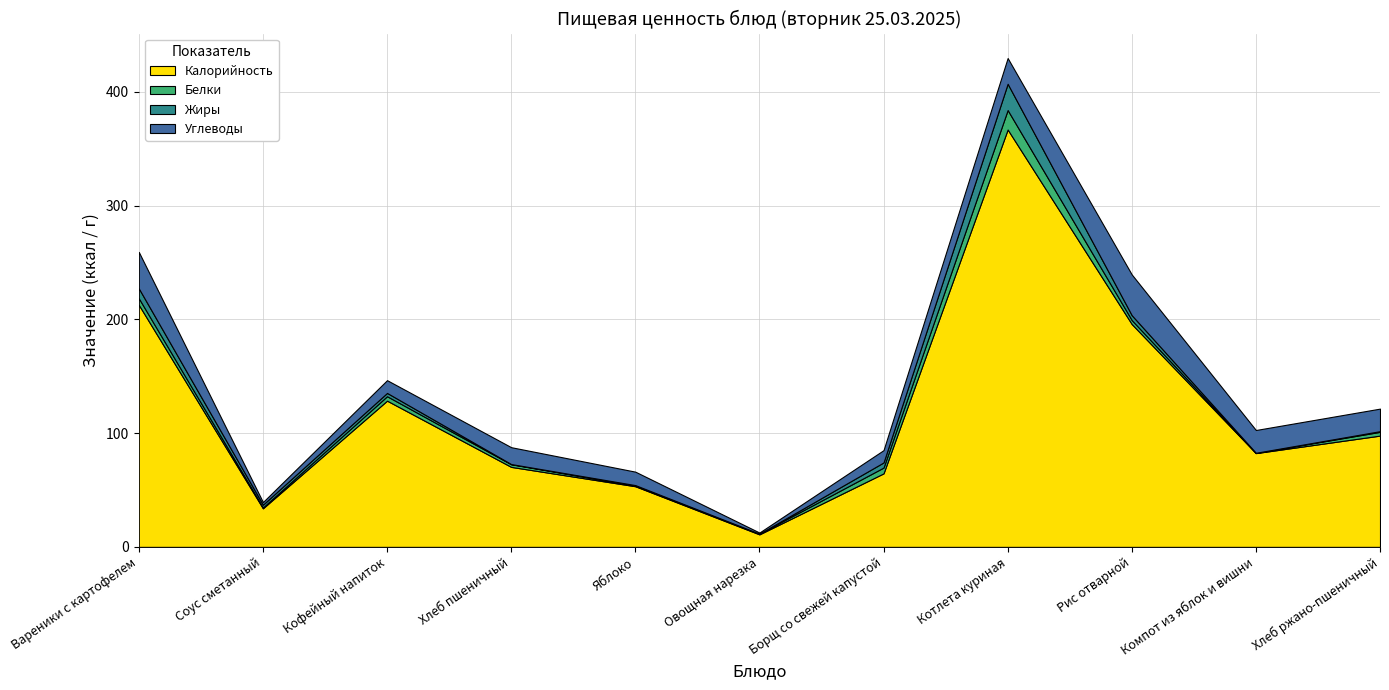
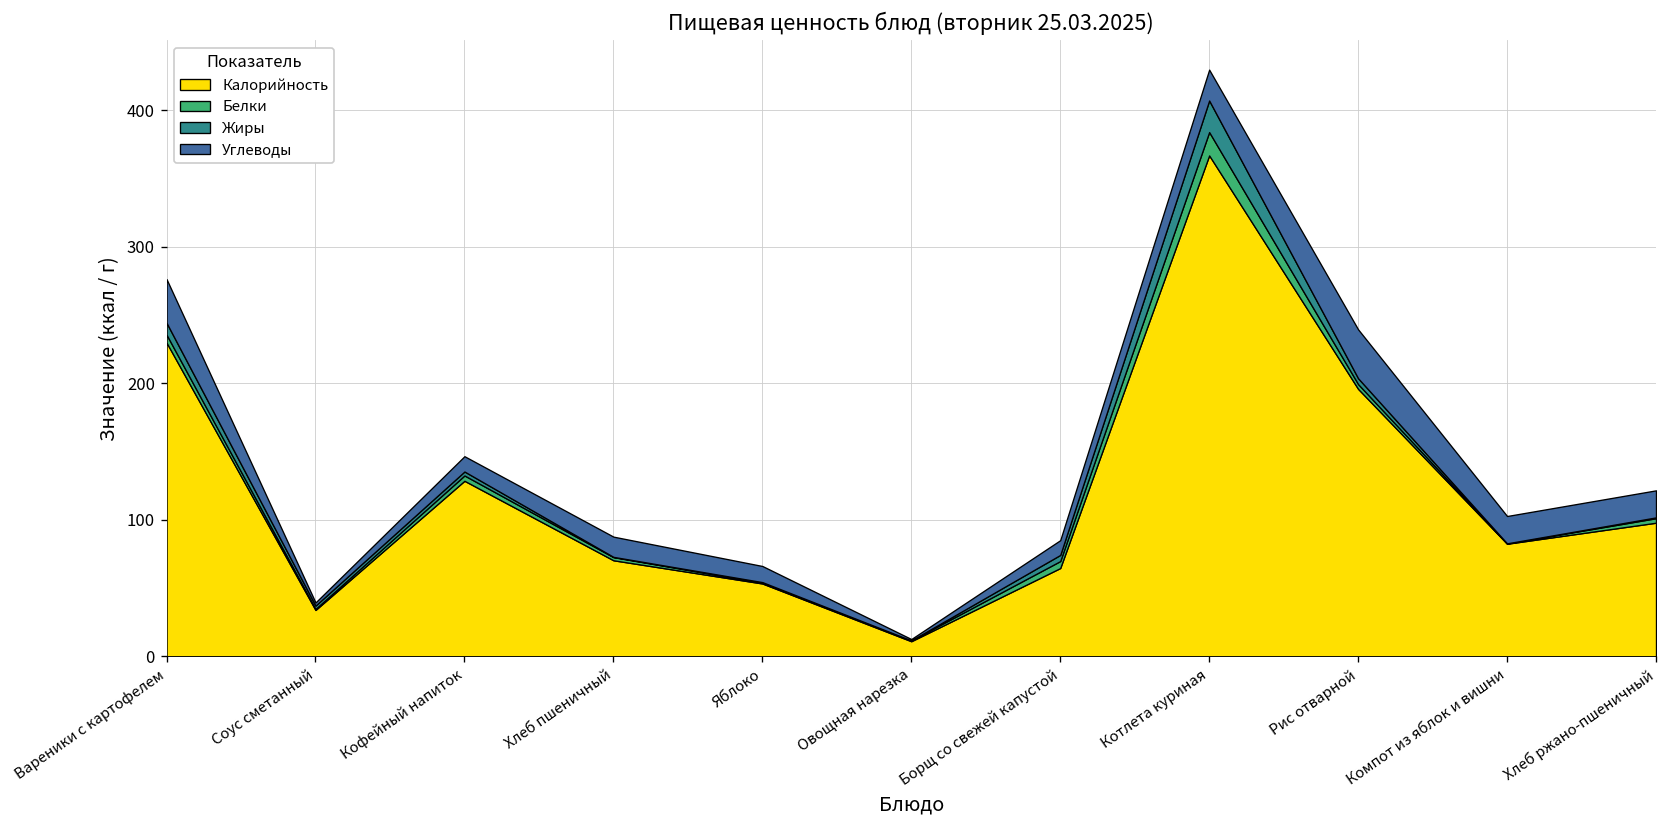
Калорийность, Вареники с картофелем: 213 -> 230
